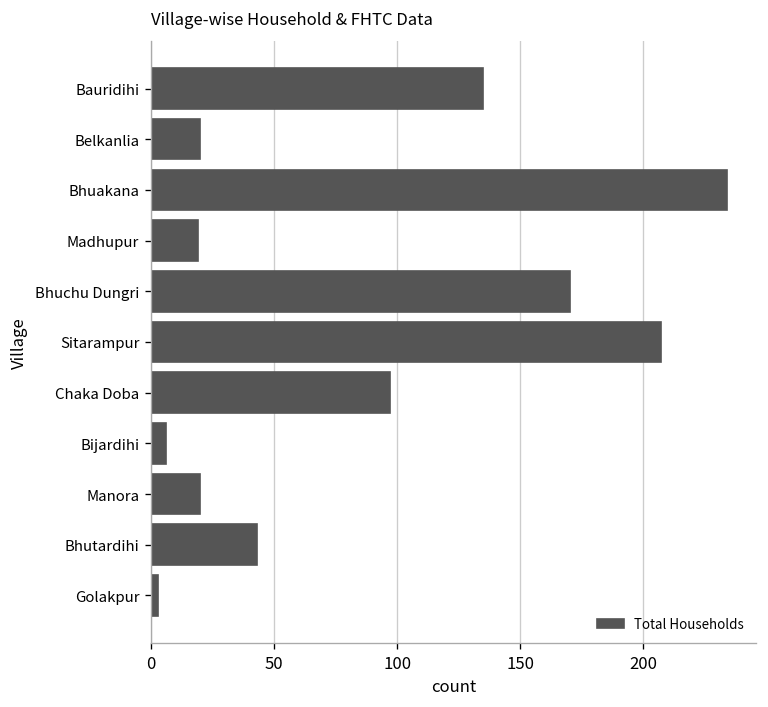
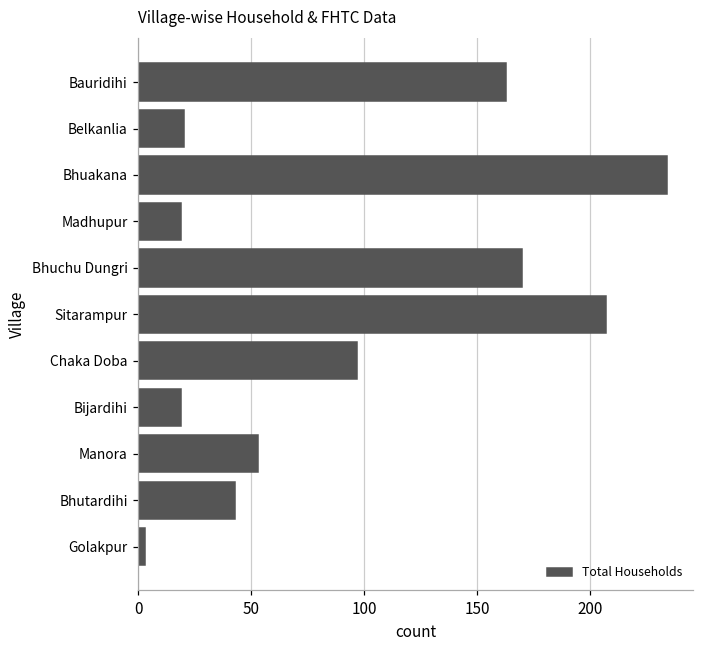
Bauridihi: 135 -> 163
Bijardihi: 6 -> 19
Manora: 20 -> 53
